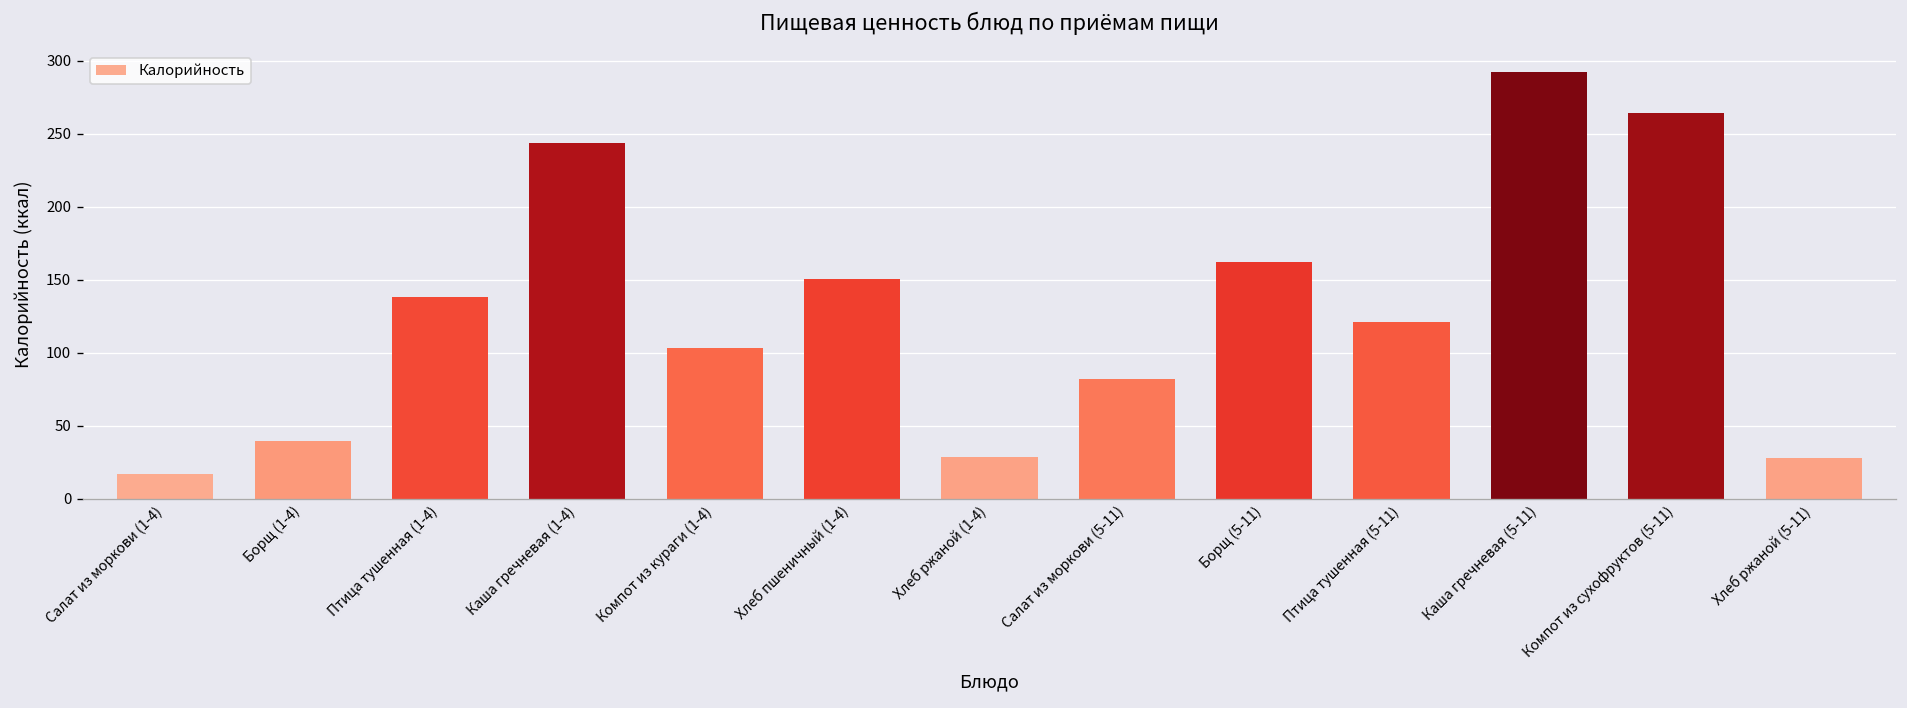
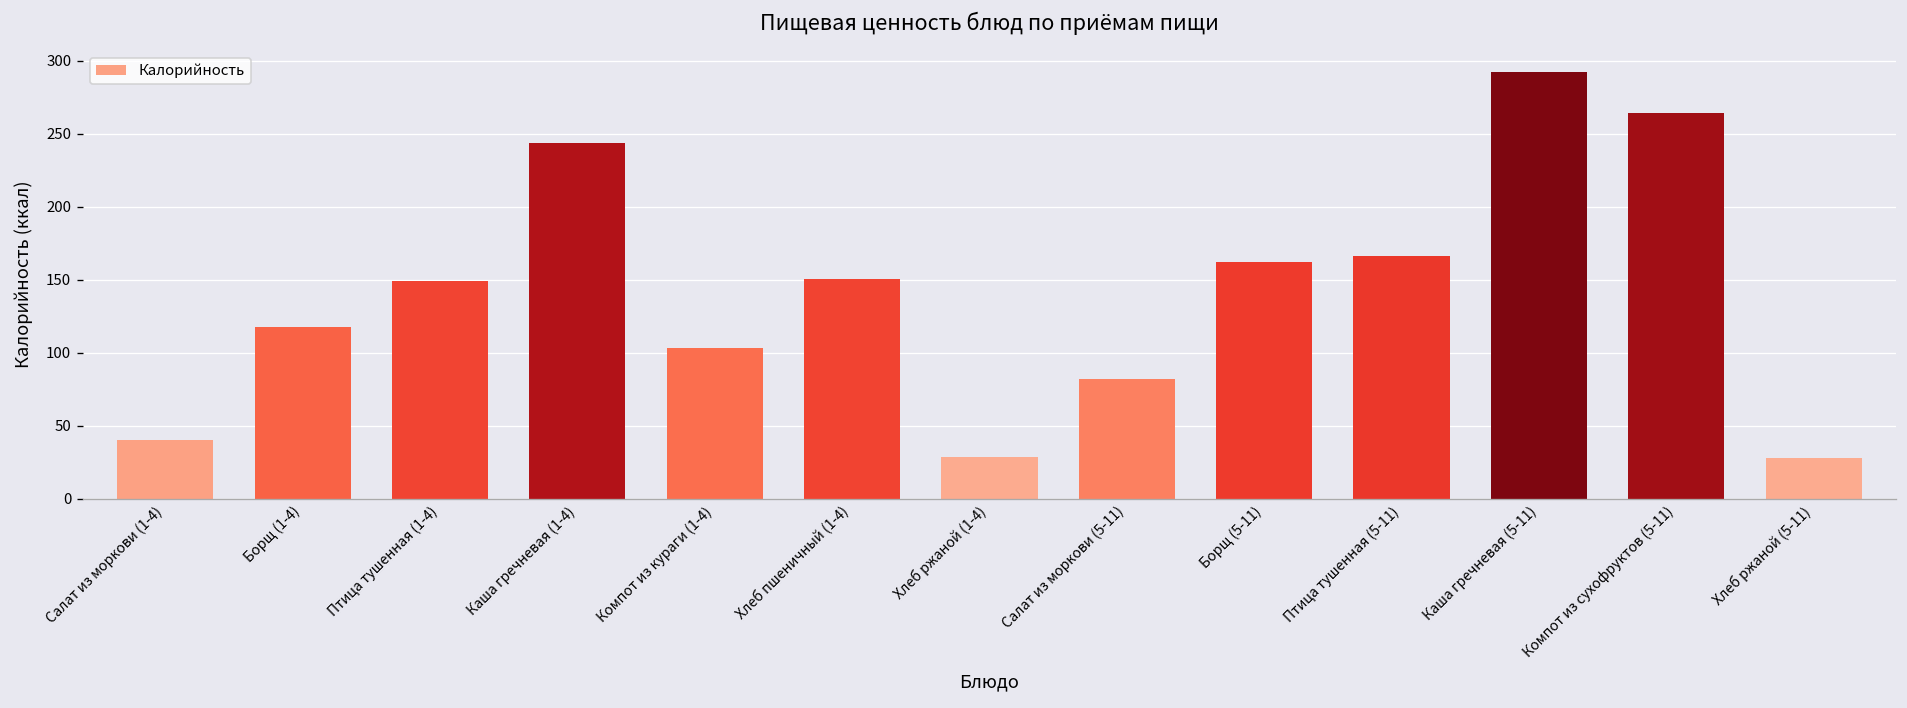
Салат из моркови (1-4): 17 -> 40
Борщ (1-4): 40 -> 118
Птица тушенная (1-4): 138 -> 149
Птица тушенная (5-11): 121 -> 166
